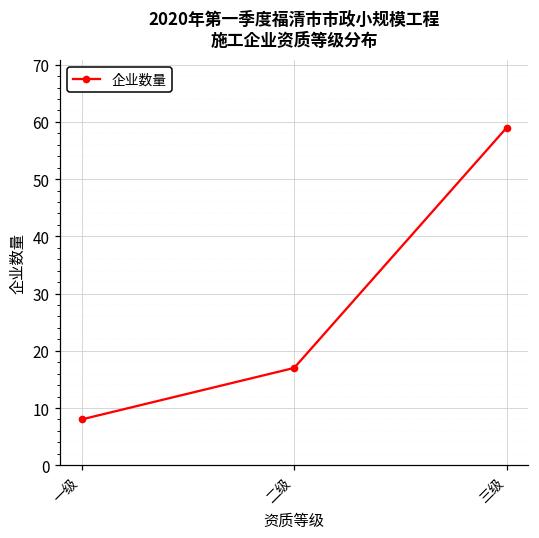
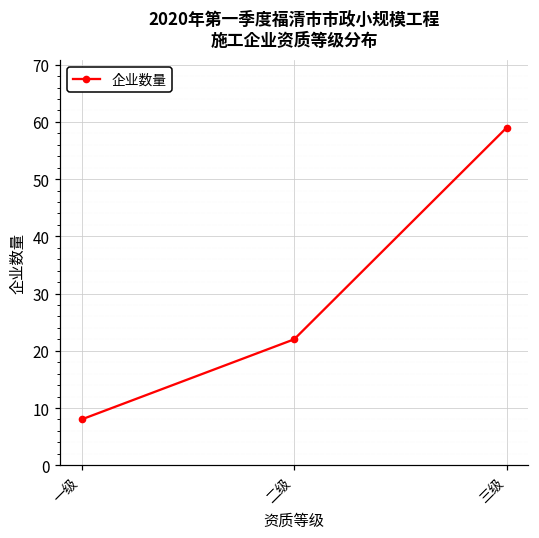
二级: 17 -> 22
